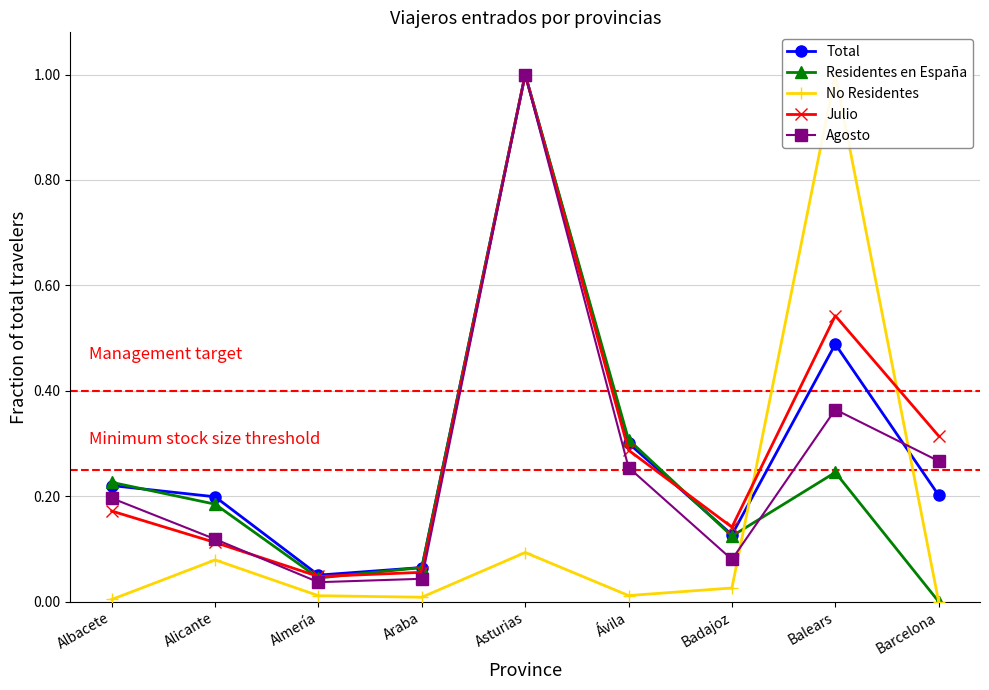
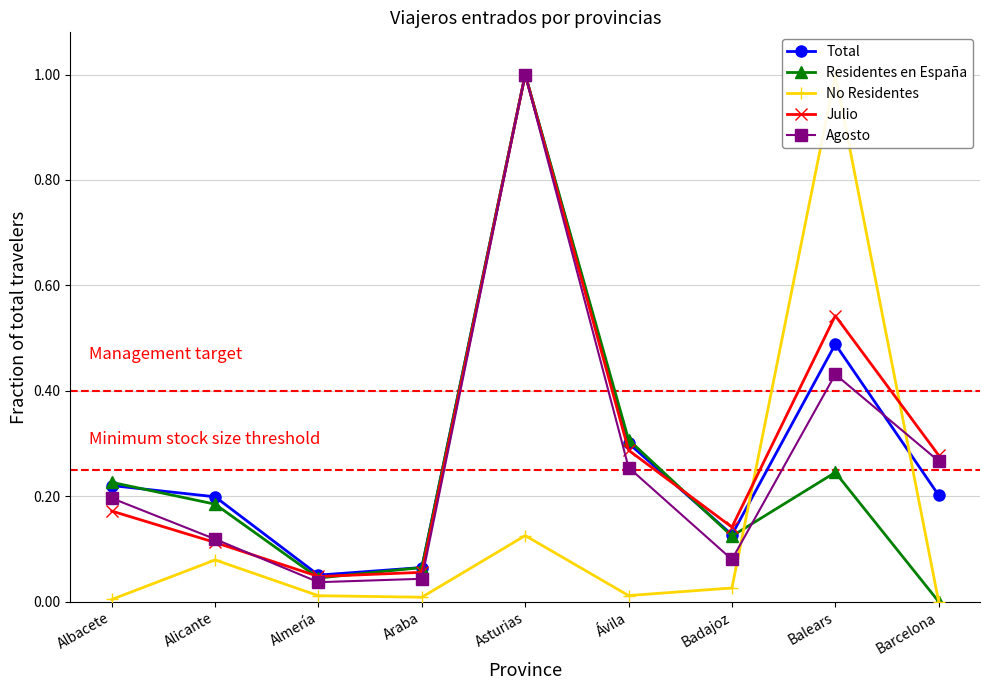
No Residentes, Asturias: 0.09 -> 0.13
Agosto, Balears: 0.36 -> 0.43
Julio, Barcelona: 0.31 -> 0.28
